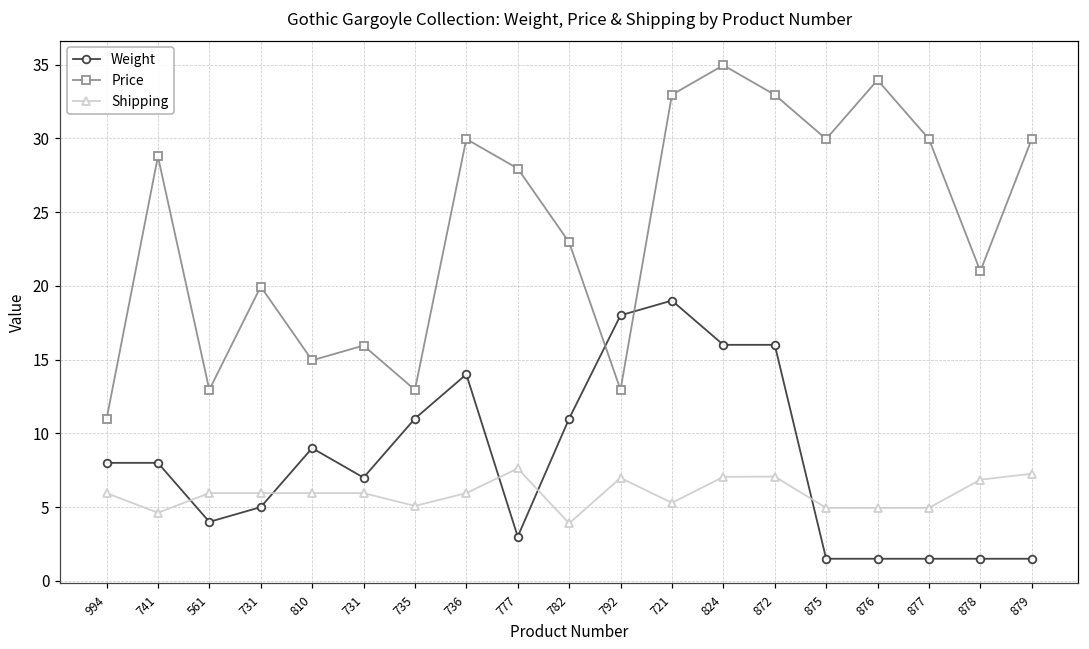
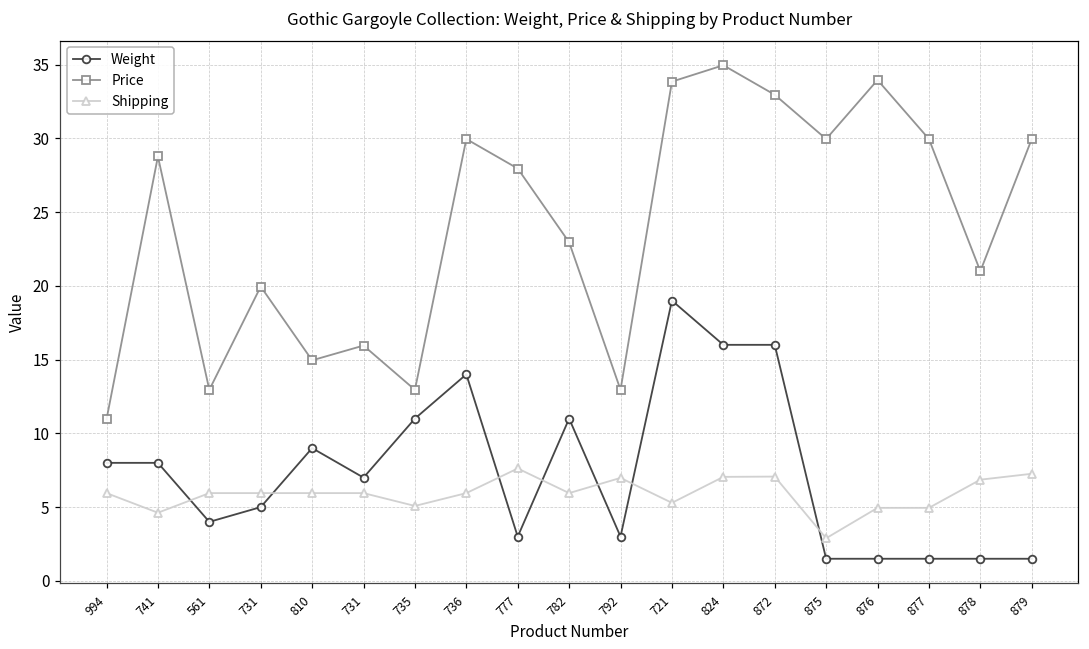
Shipping, 782: 3.9 -> 6.0
Weight, 792: 18 -> 3
Price, 721: 33.0 -> 33.8
Shipping, 875: 5.0 -> 2.9
